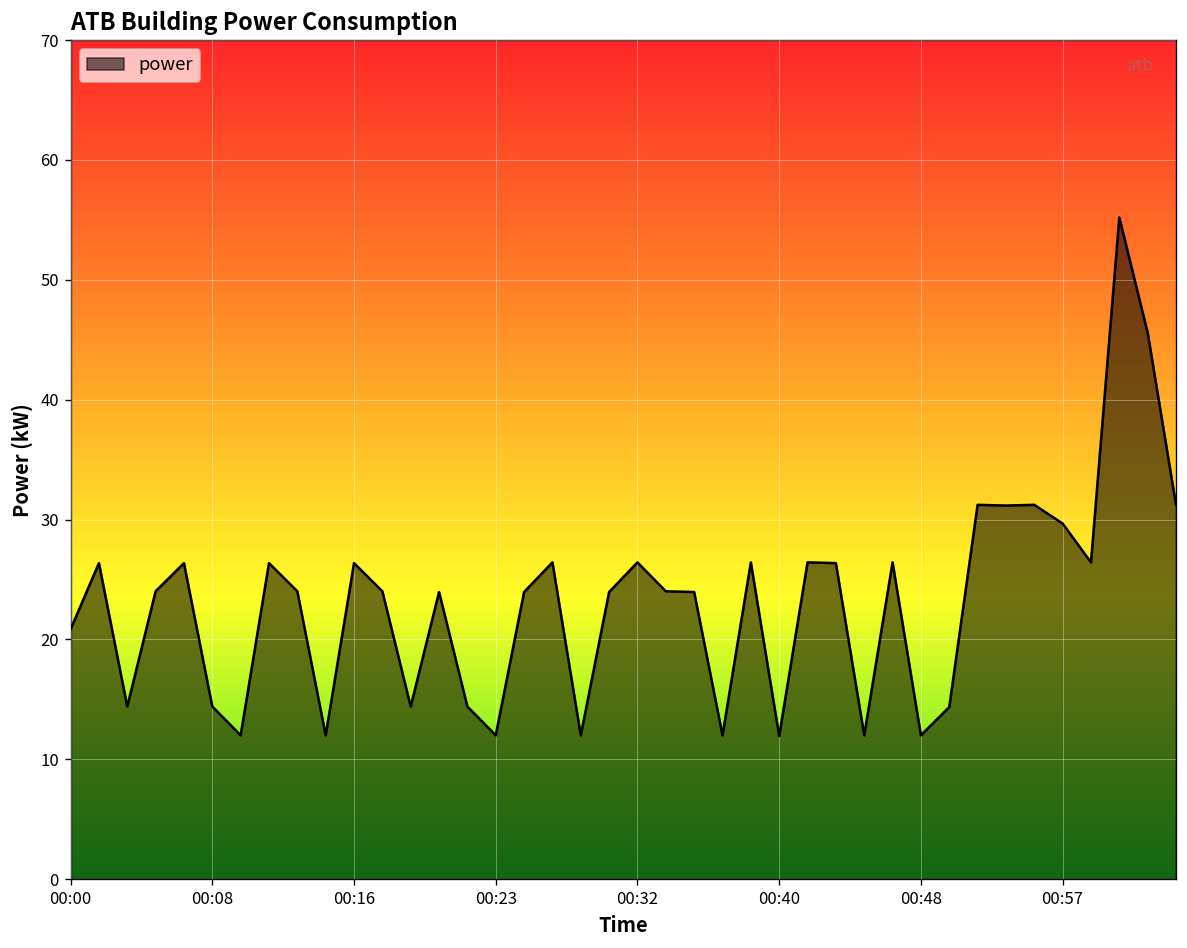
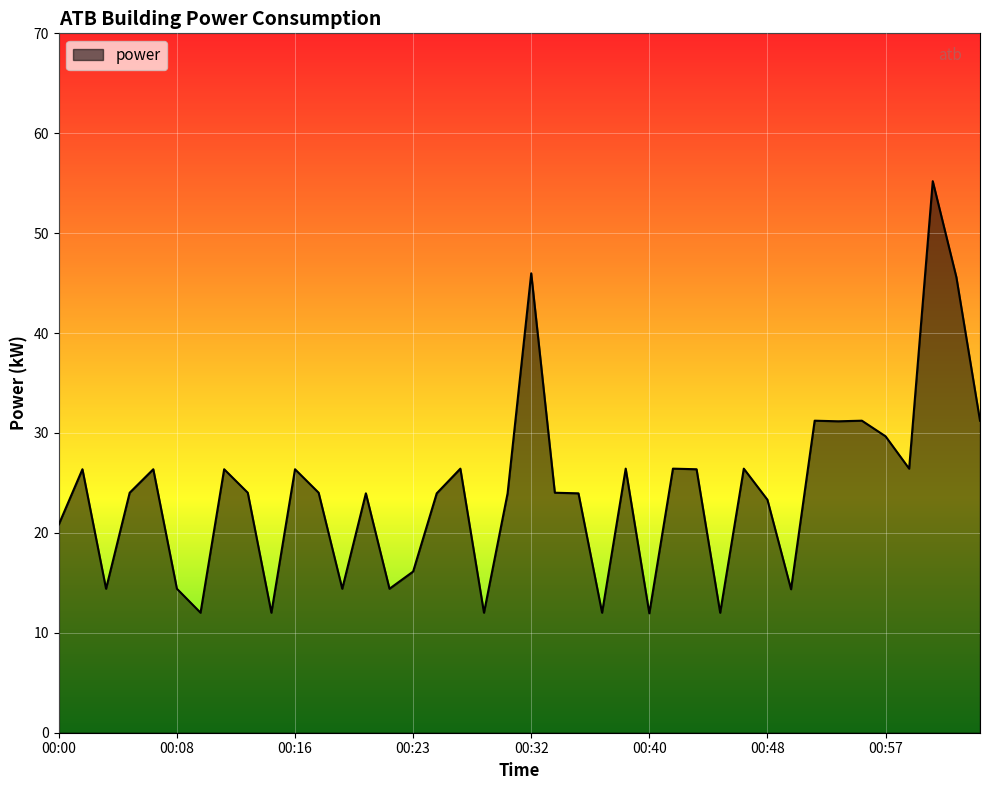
00:23: 12 -> 16
00:32: 26 -> 46
00:48: 12 -> 23
